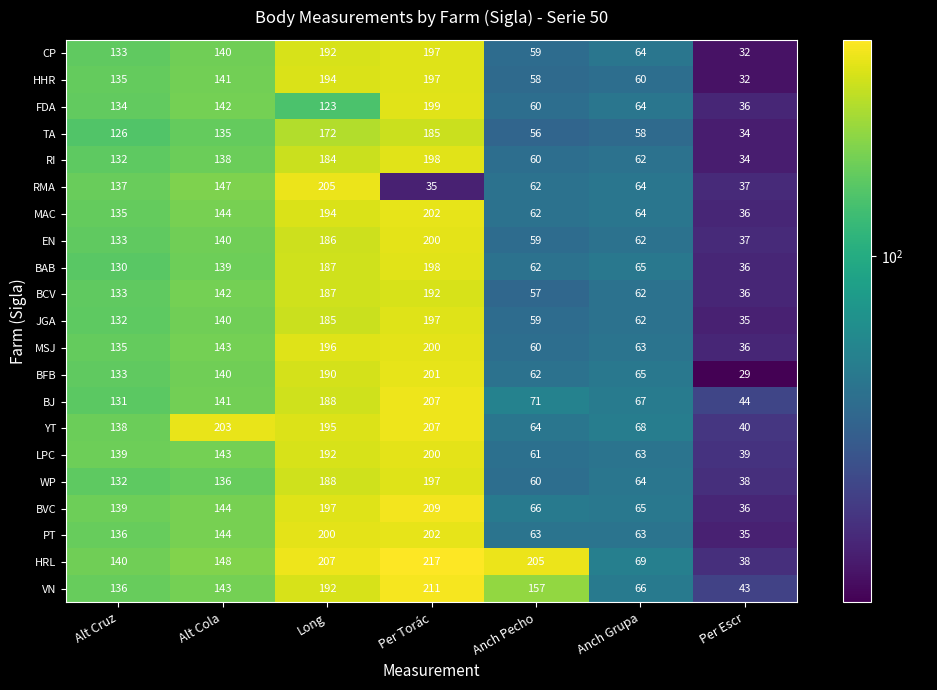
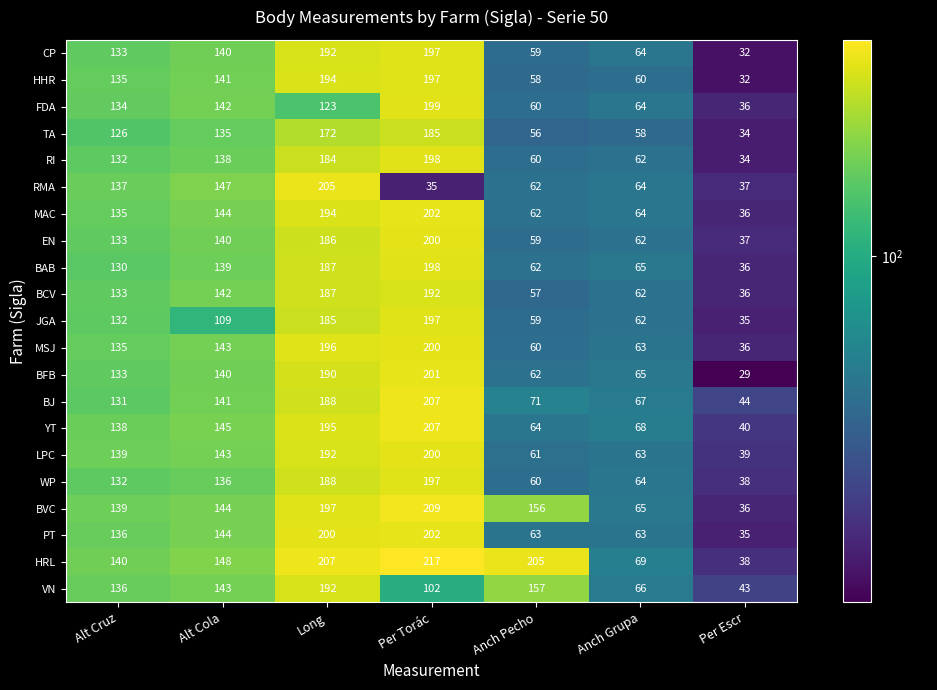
JGA, Alt Cola: 140 -> 109
YT, Alt Cola: 203 -> 145
BVC, Anch Pecho: 66 -> 156
VN, Per Torác: 211 -> 102
